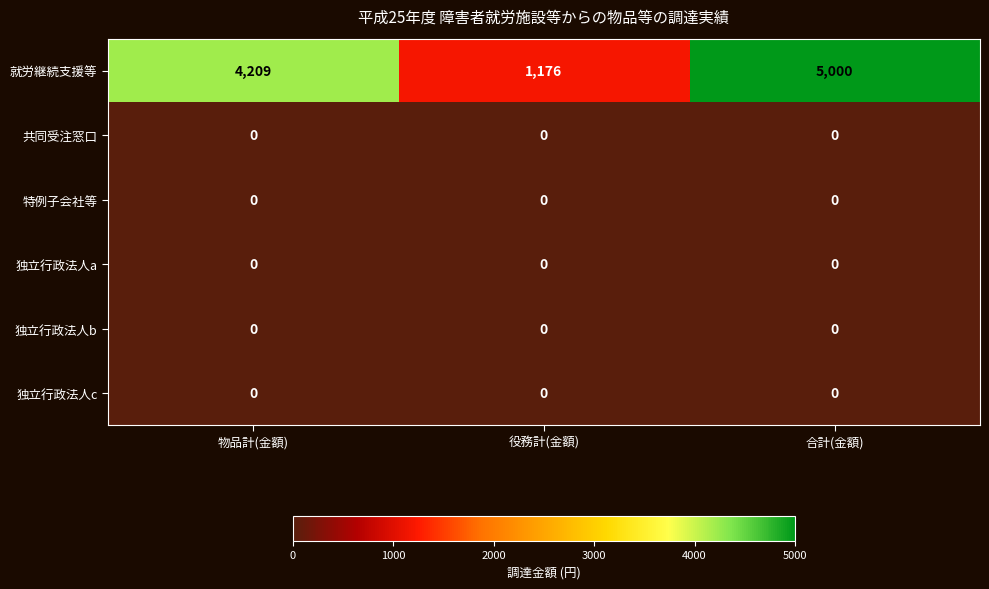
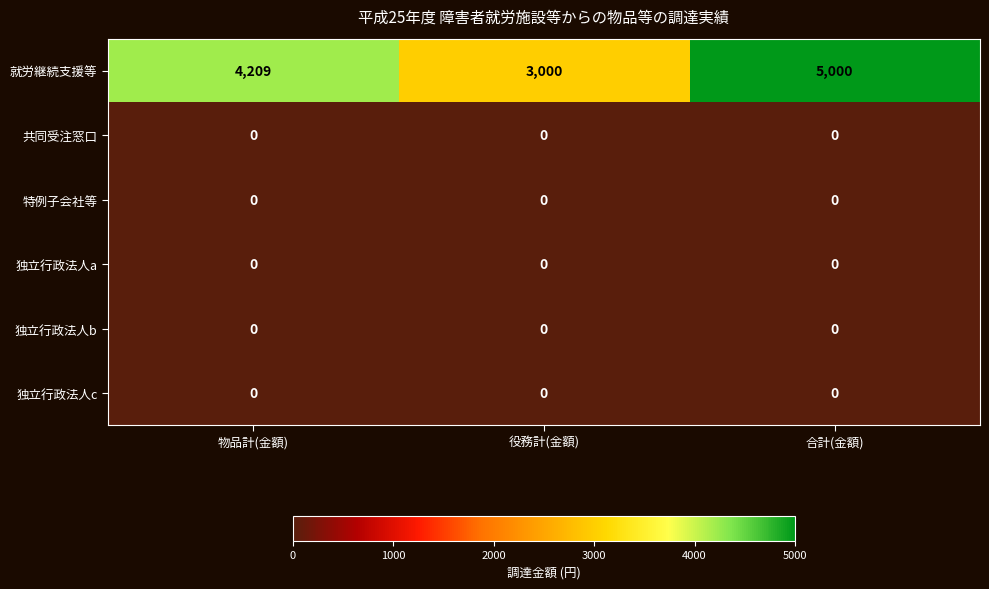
就労継続支援等, 役務計(金額): 1,176 -> 3,000
